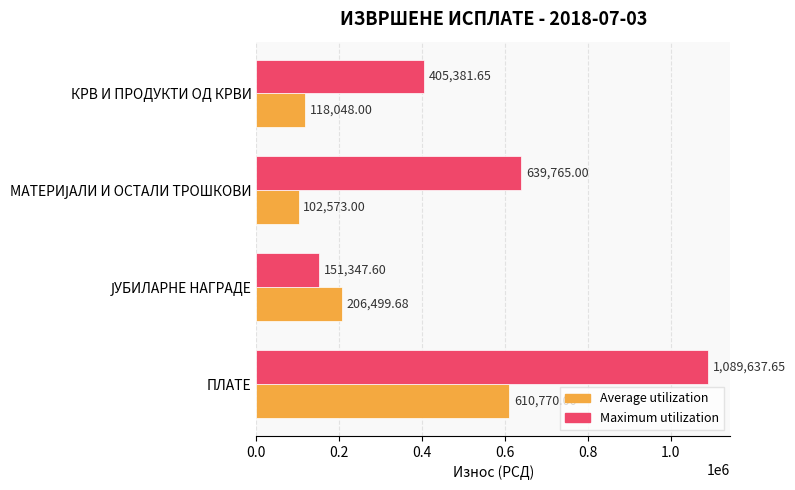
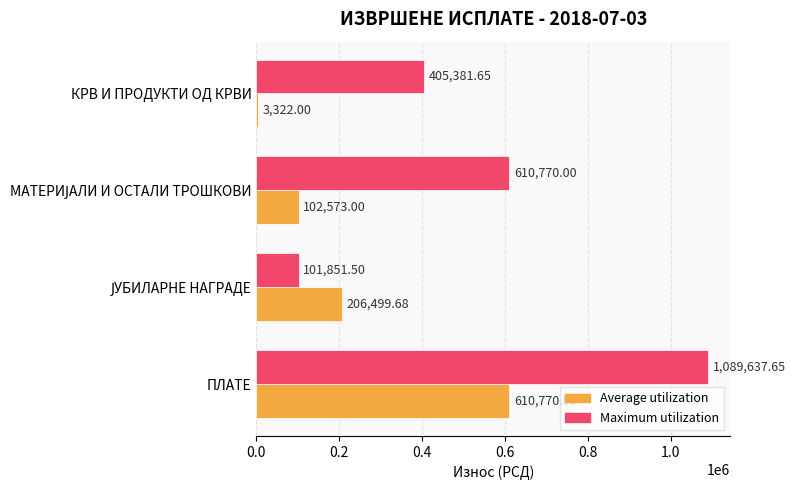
Average utilization, КРВ И ПРОДУКТИ ОД КРВИ: 118,048.00 -> 3,322.00
Maximum utilization, МАТЕРИЈАЛИ И ОСТАЛИ ТРОШКОВИ: 639,765.00 -> 610,770.00
Maximum utilization, ЈУБИЛАРНЕ НАГРАДЕ: 151,347.60 -> 101,851.50
